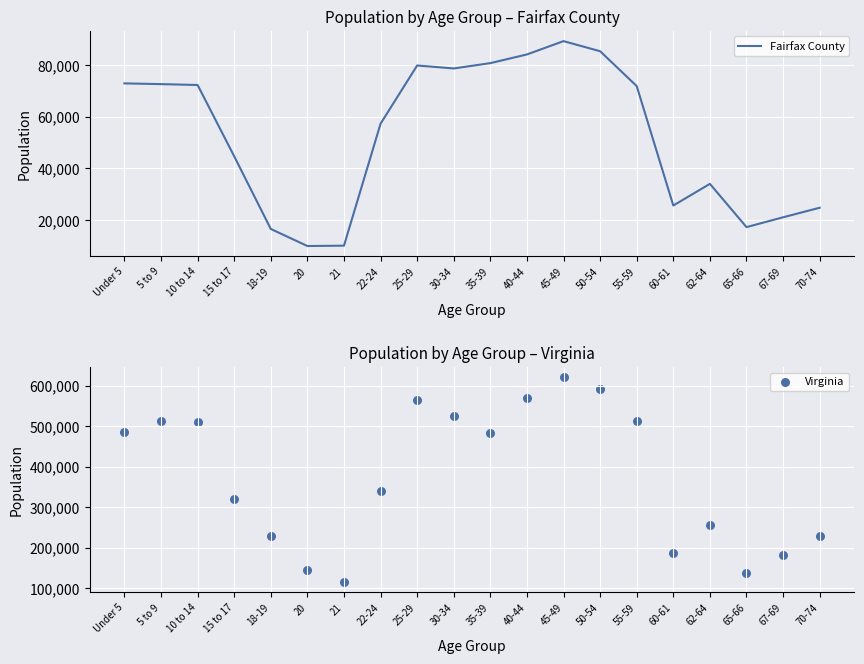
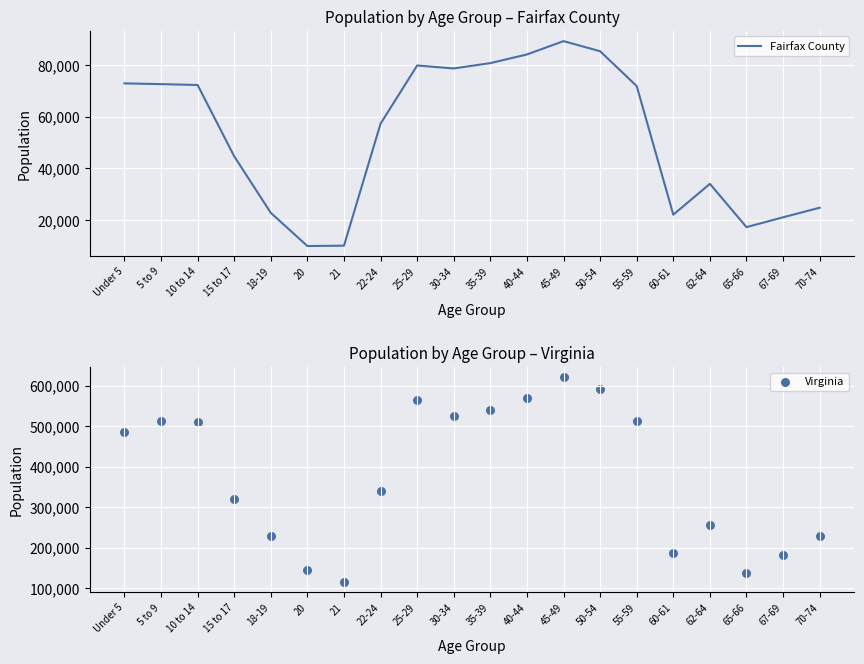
Population by Age Group – Fairfax County, 18-19: 17,000 -> 23,000
Population by Age Group – Fairfax County, 60-61: 26,000 -> 22,000
Population by Age Group – Virginia, 35-39: 480,000 -> 540,000
